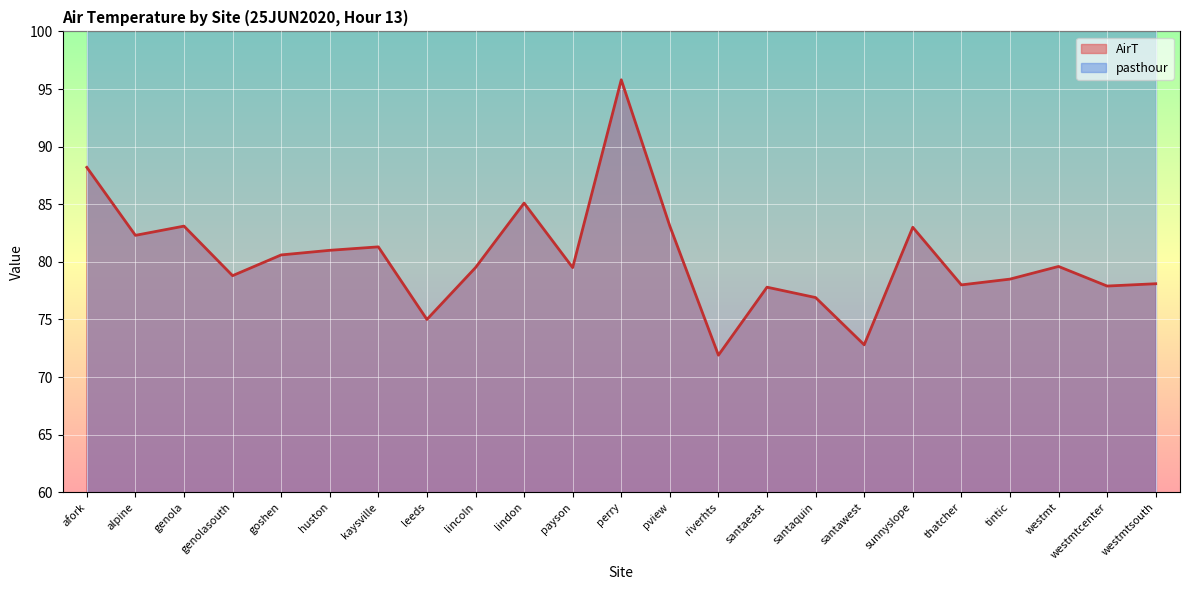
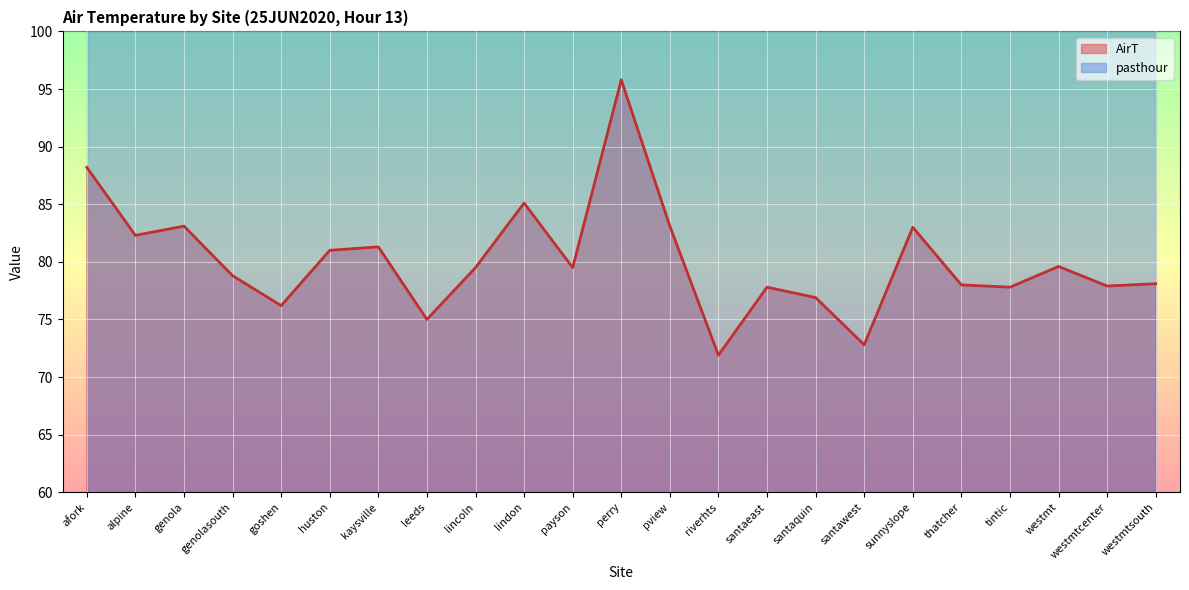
AirT, goshen: 80.6 -> 76.2
AirT, tintic: 78.5 -> 77.8
